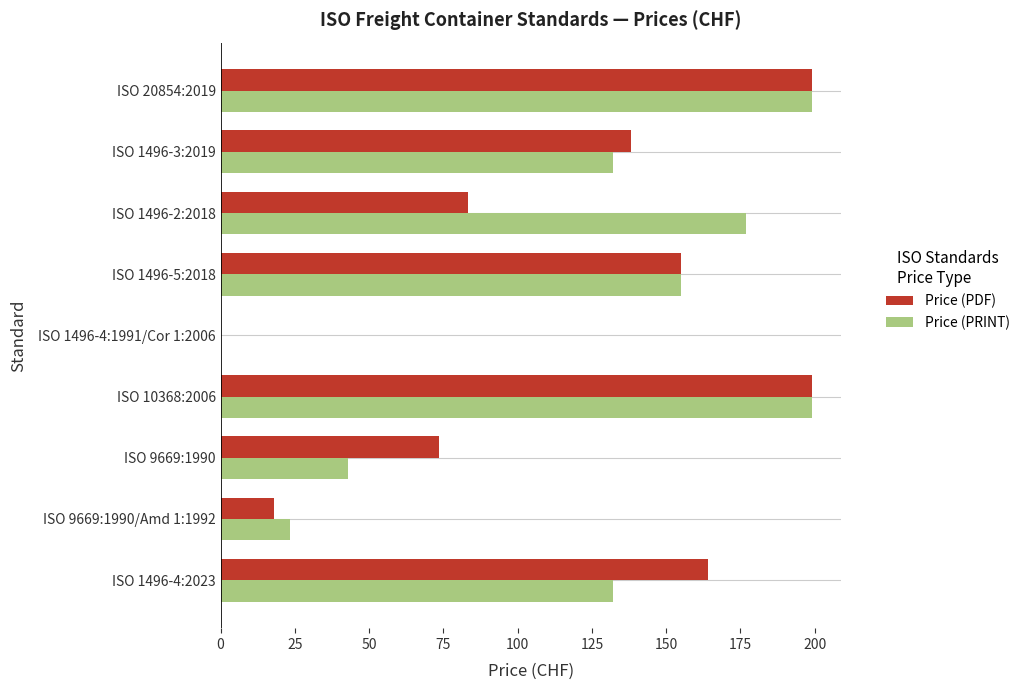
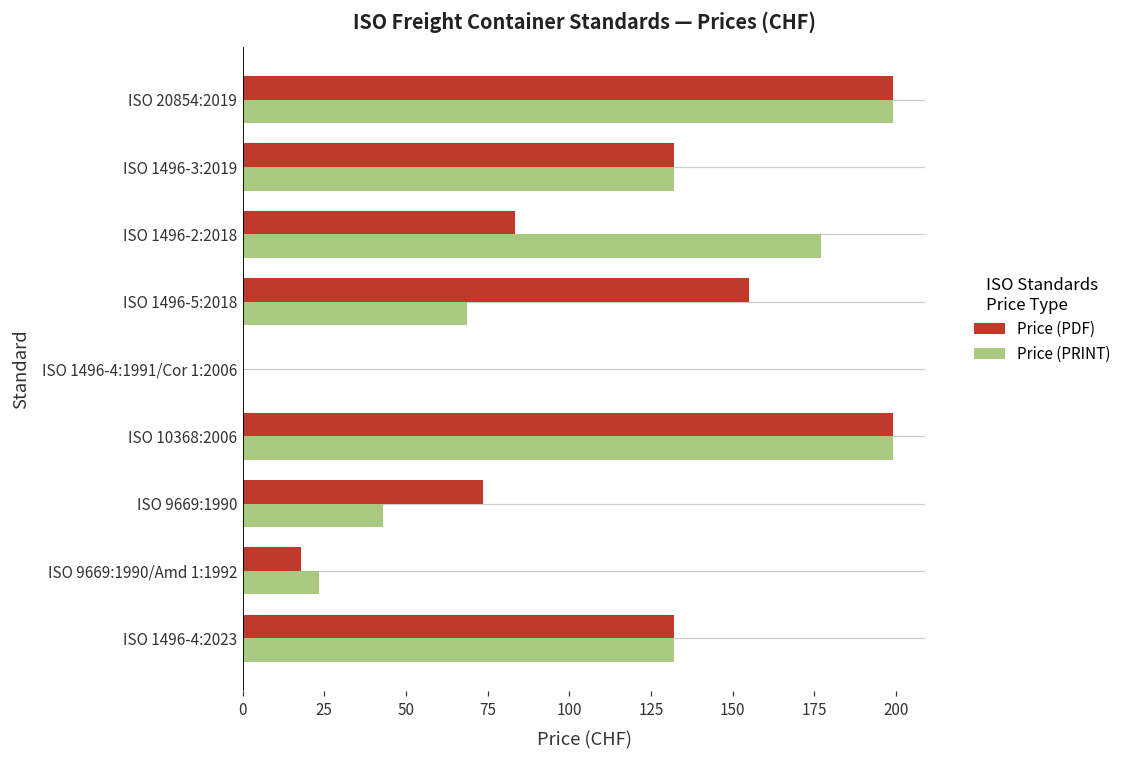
Price (PDF), ISO 1496-3:2019: 138 -> 132
Price (PRINT), ISO 1496-5:2018: 155 -> 69
Price (PDF), ISO 1496-4:2023: 164 -> 132
